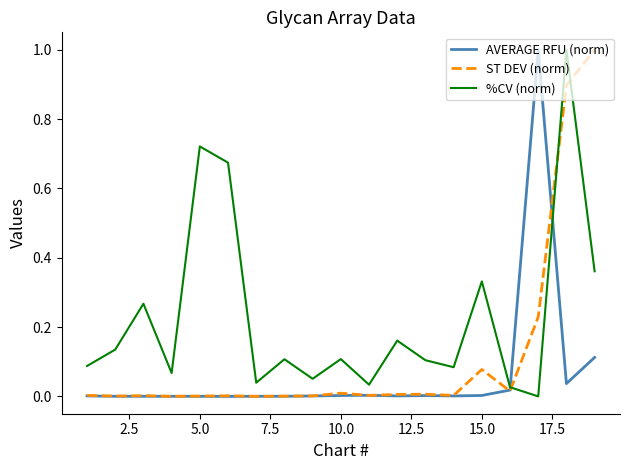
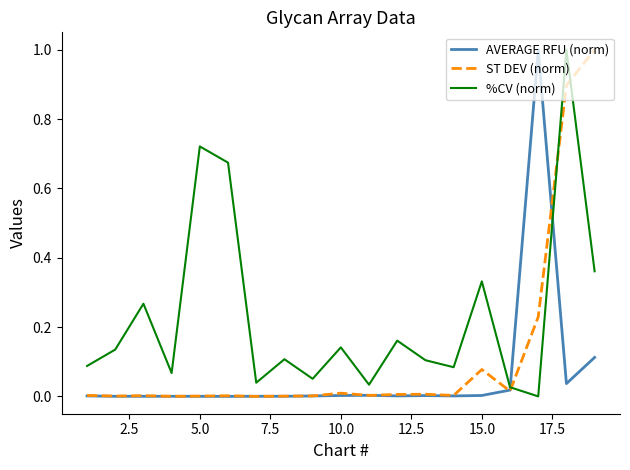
%CV (norm), 10.0: 0.11 -> 0.14
